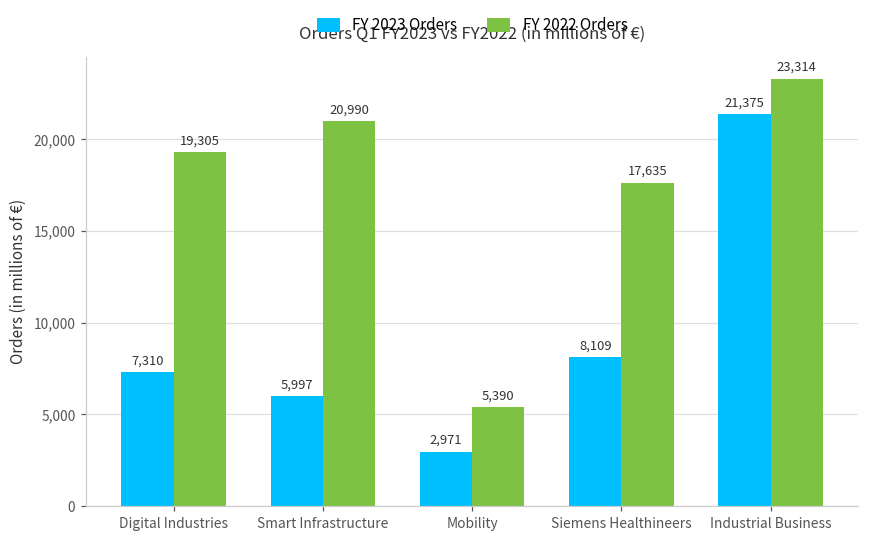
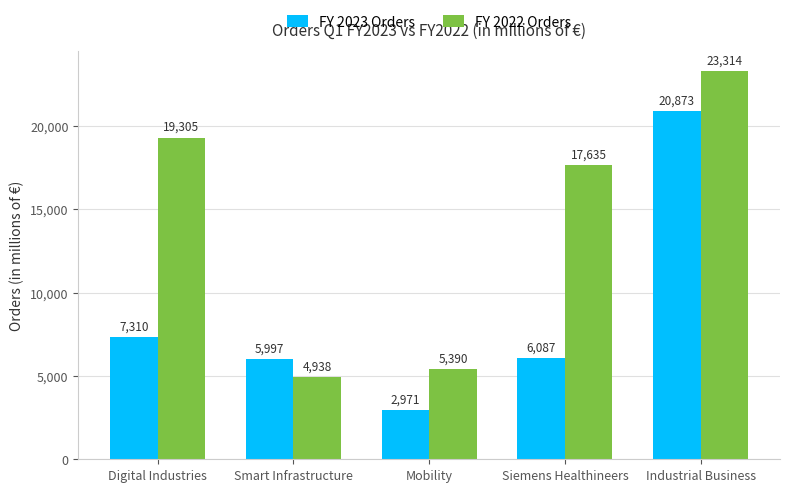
FY 2022 Orders, Smart Infrastructure: 20,990 -> 4,938
FY 2023 Orders, Siemens Healthineers: 8,109 -> 6,087
FY 2023 Orders, Industrial Business: 21,375 -> 20,873
